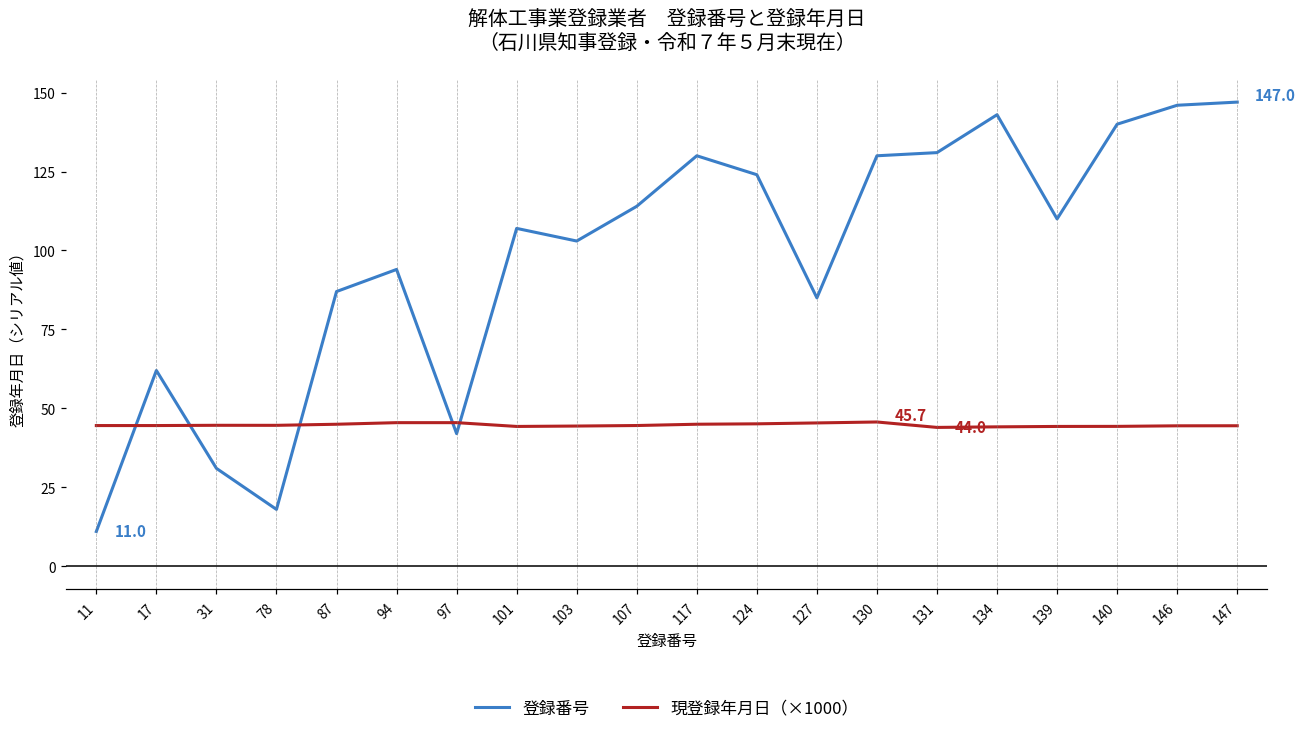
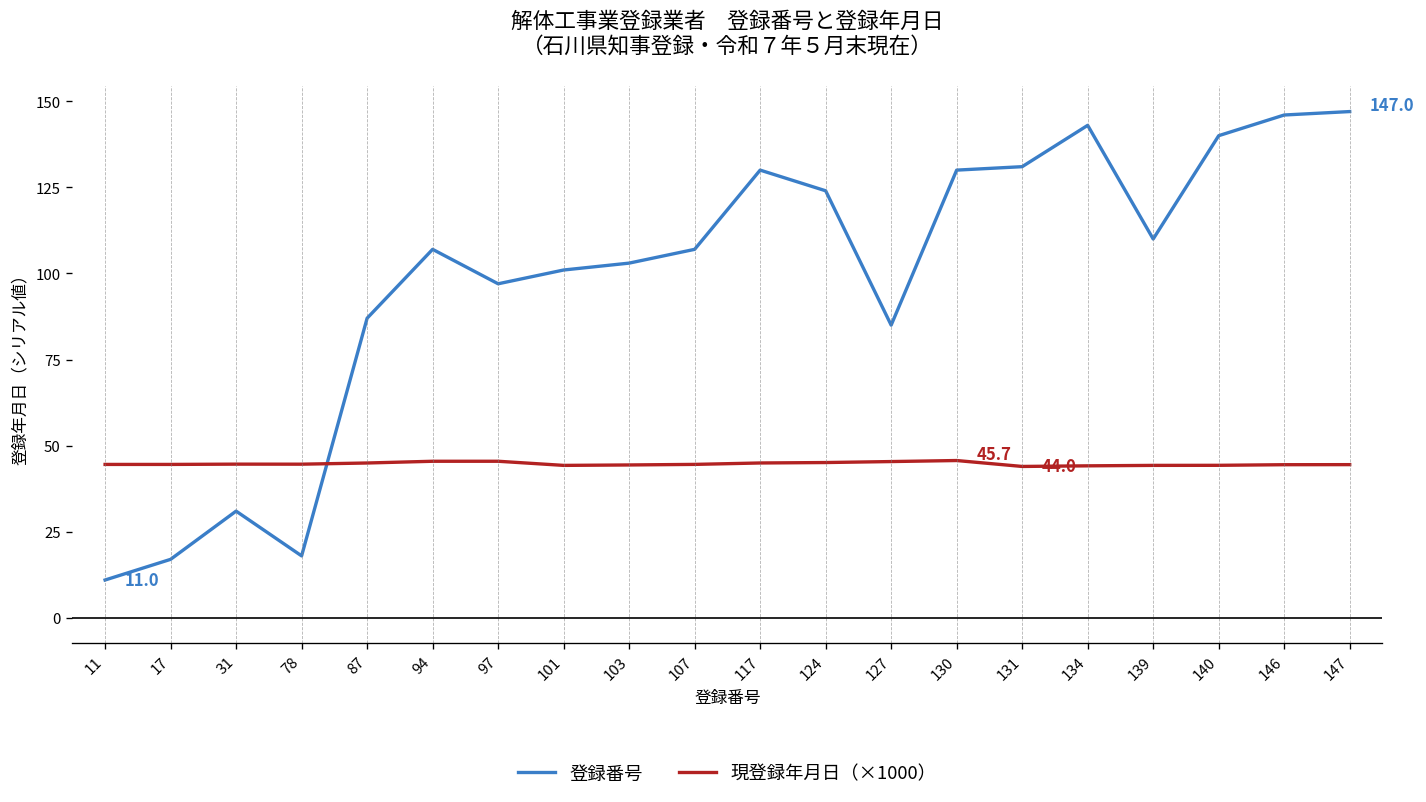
登録番号, 17: 62 -> 17
登録番号, 94: 94 -> 107
登録番号, 97: 42 -> 97
登録番号, 101: 107 -> 101
登録番号, 107: 114 -> 107
